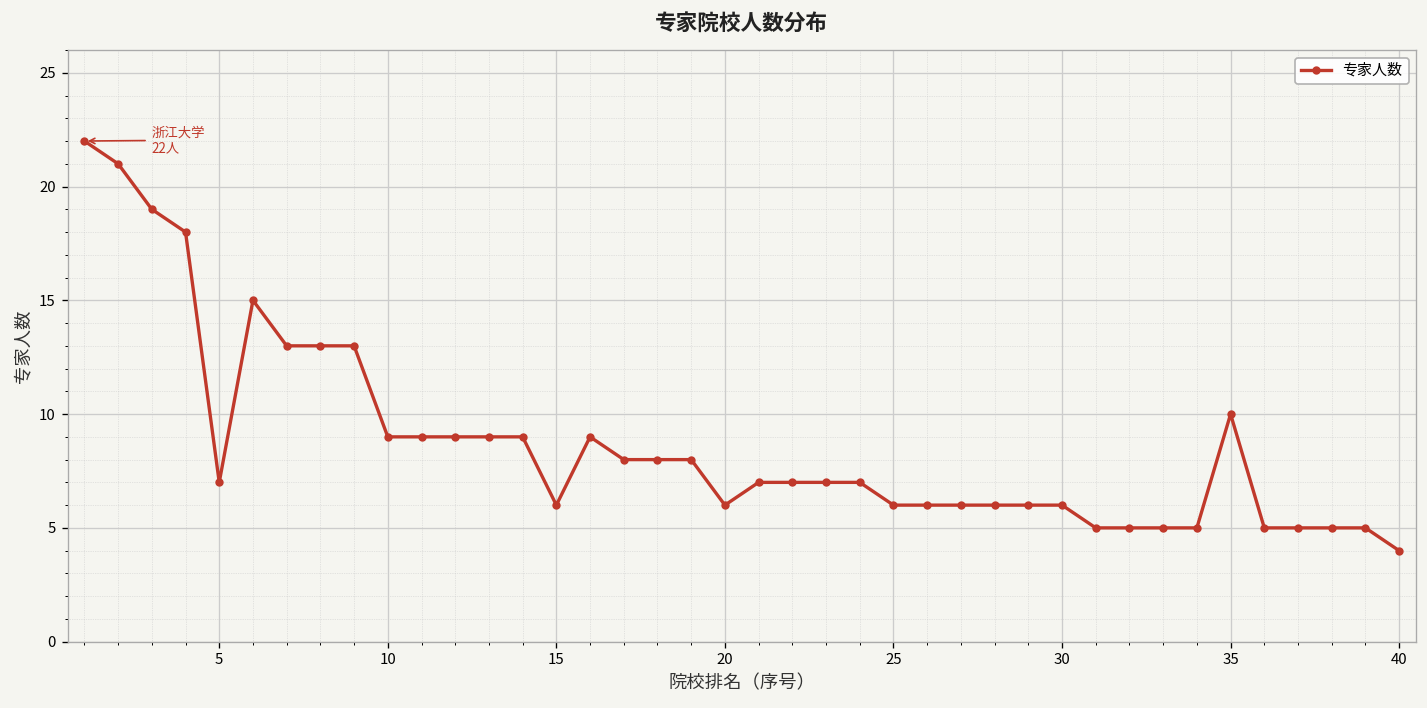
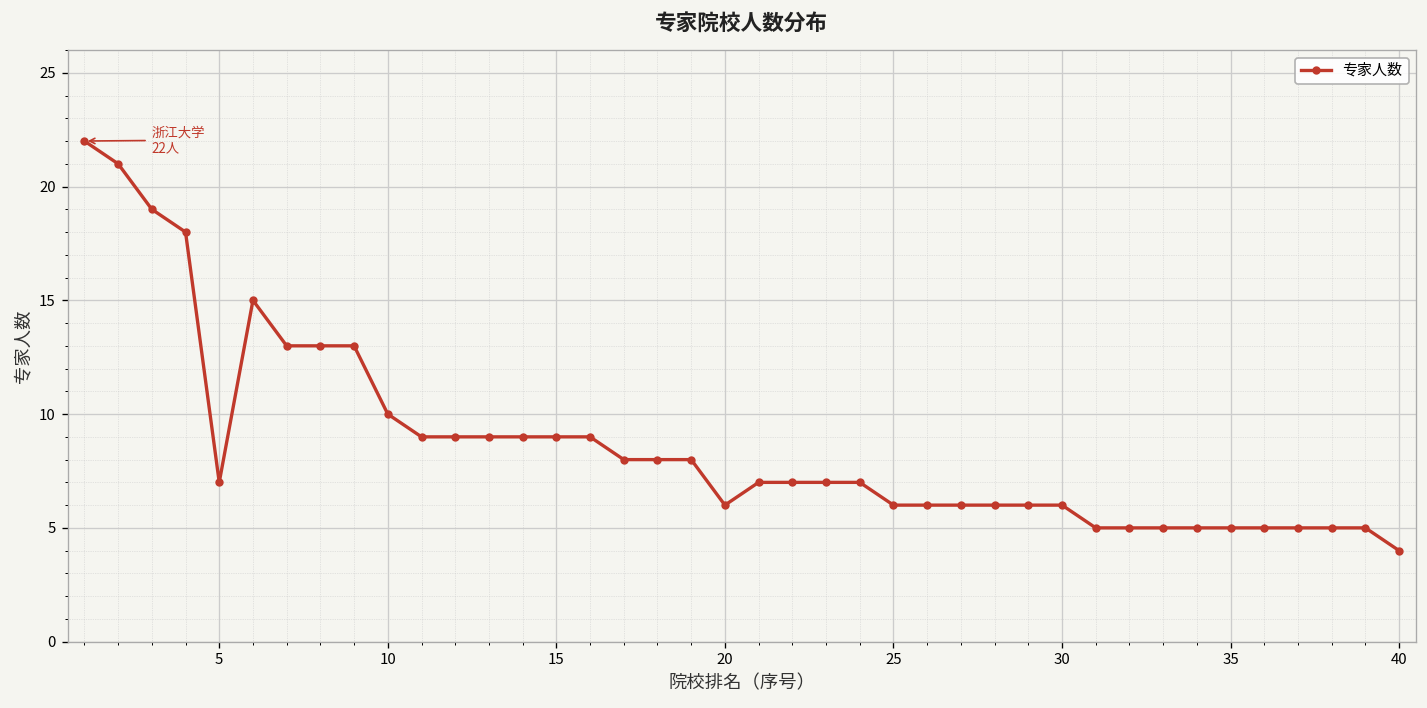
10: 9 -> 10
15: 6 -> 9
35: 10 -> 5
